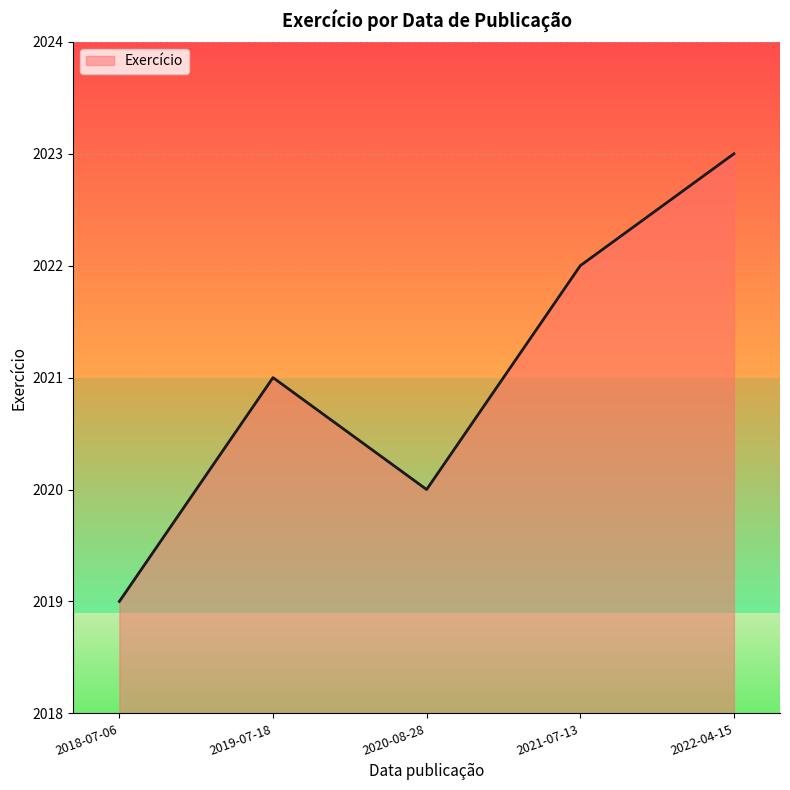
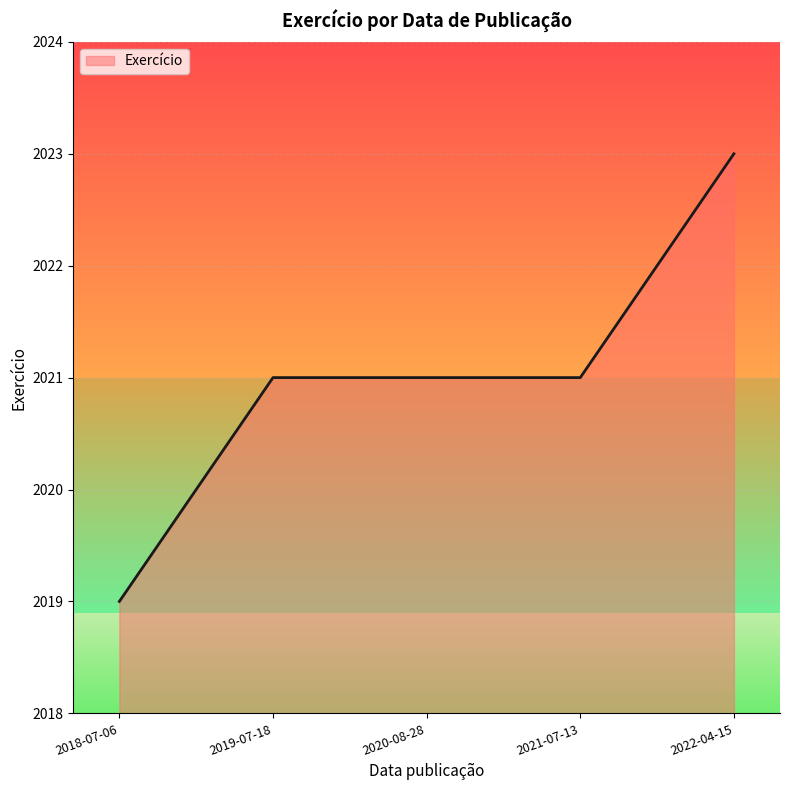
2020-08-28: 2020 -> 2021
2021-07-13: 2022 -> 2021
